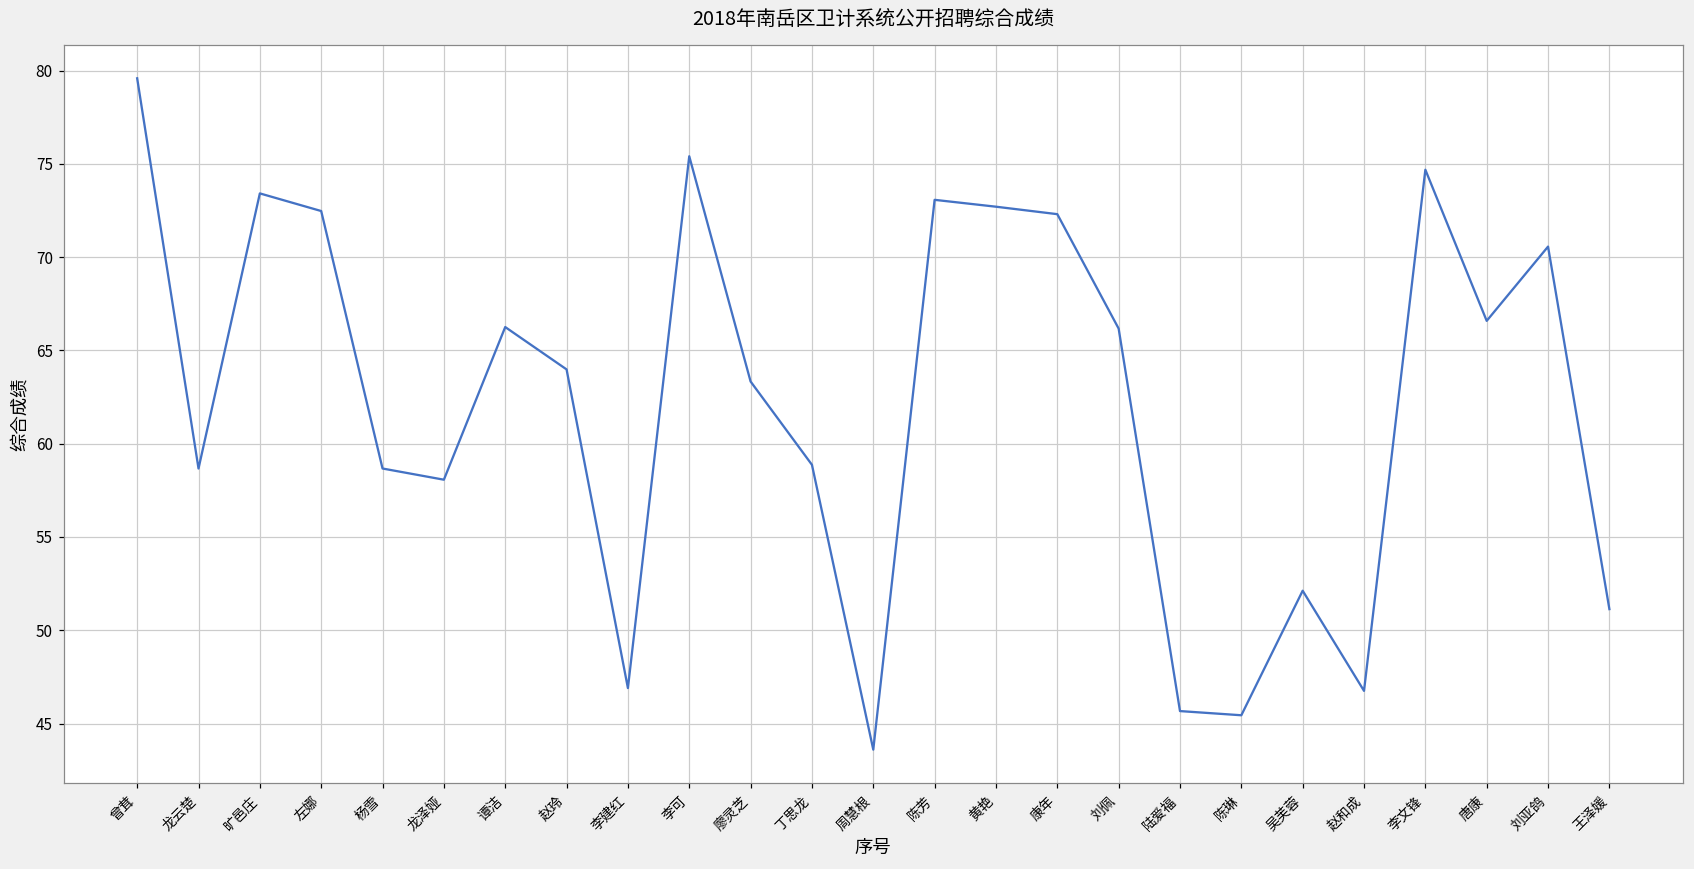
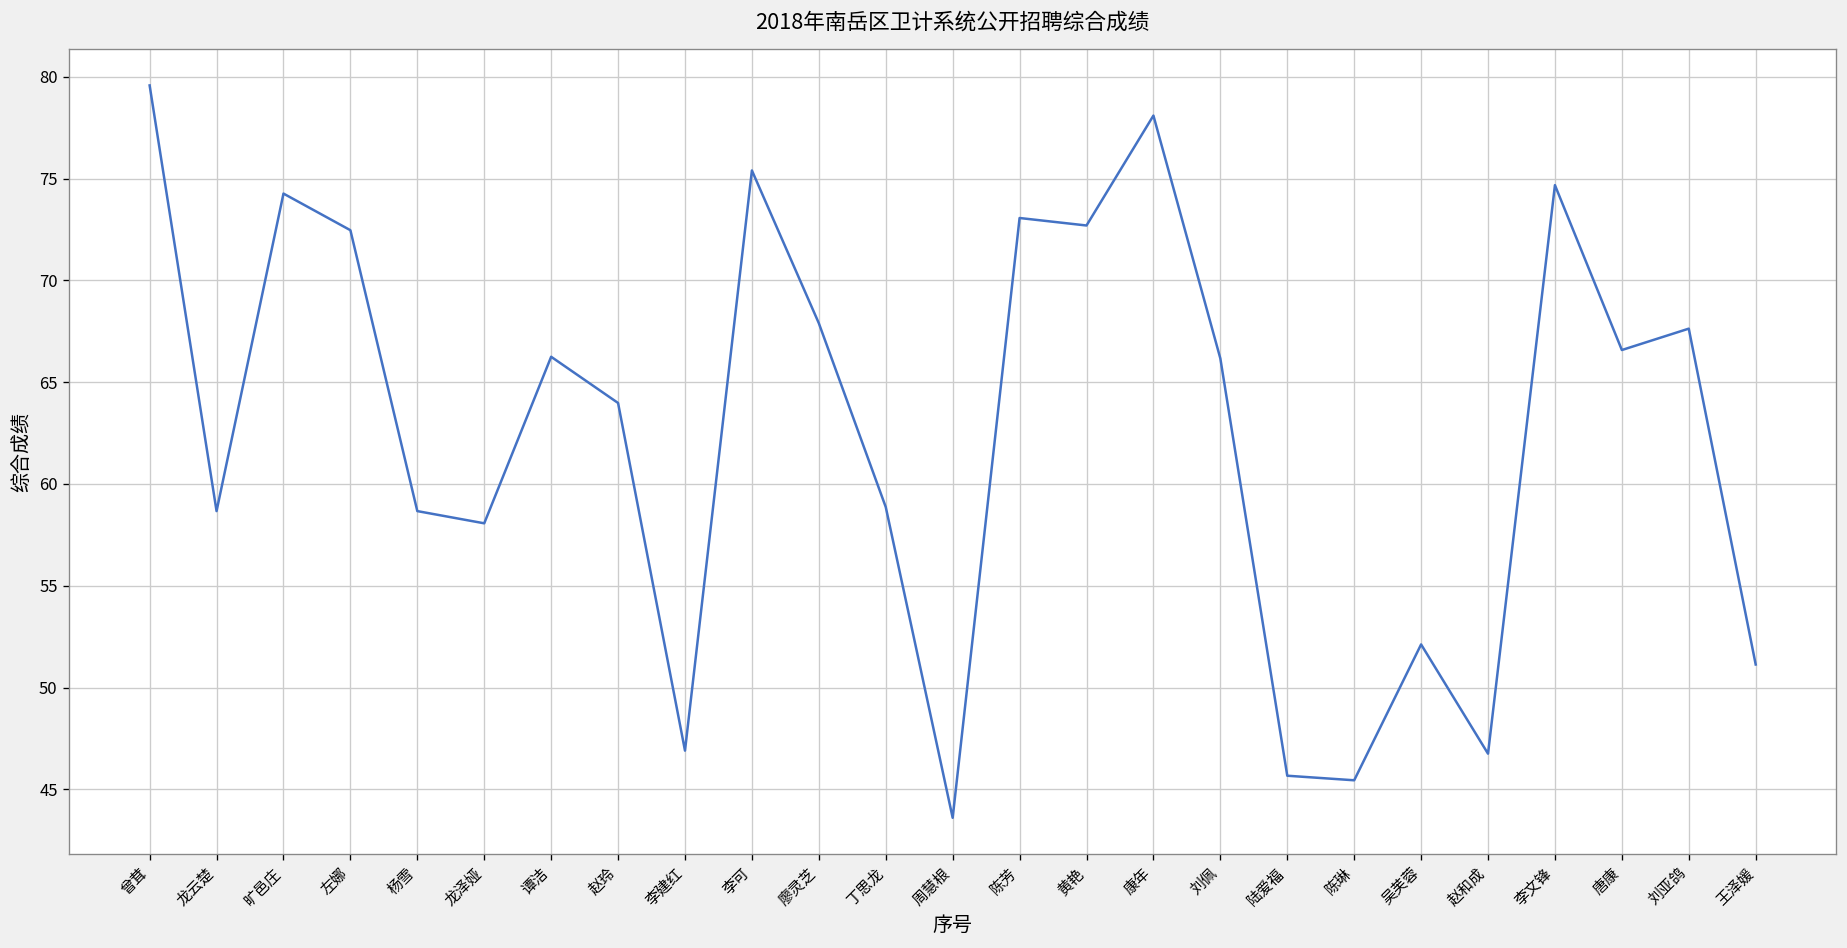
旷邑庄: 73.4 -> 74.3
廖灵芝: 63.3 -> 67.9
康年: 72.3 -> 78.1
刘亚鸽: 70.6 -> 67.6
